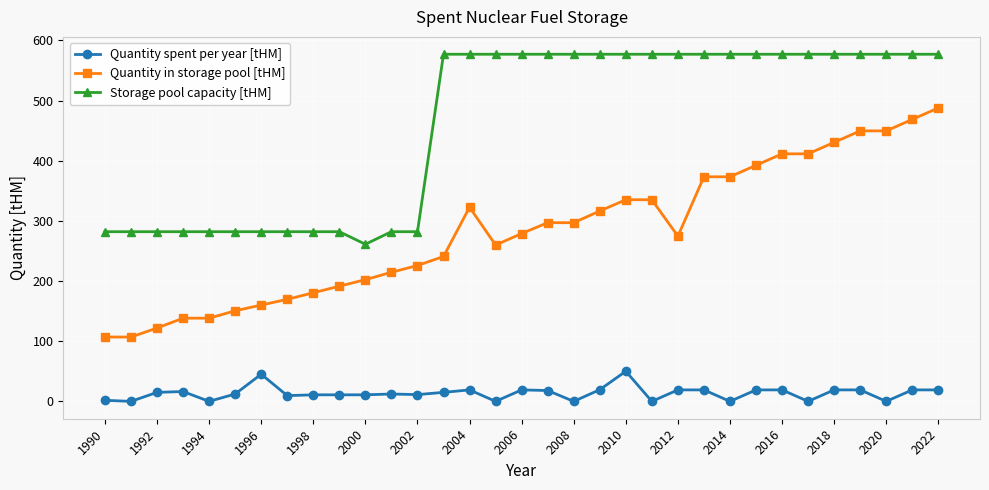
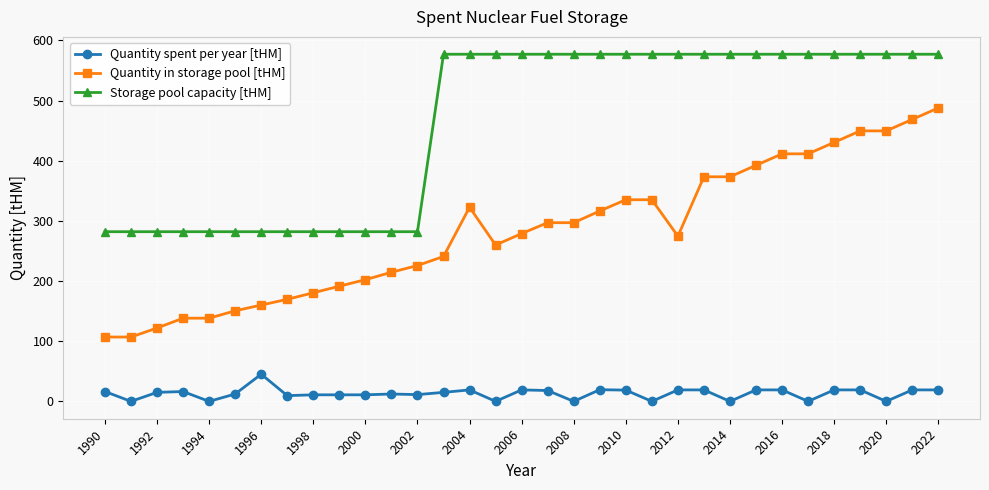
Quantity spent per year [tHM], 1990: 0 -> 20
Storage pool capacity [tHM], 2000: 260 -> 280
Quantity spent per year [tHM], 2010: 50 -> 20
